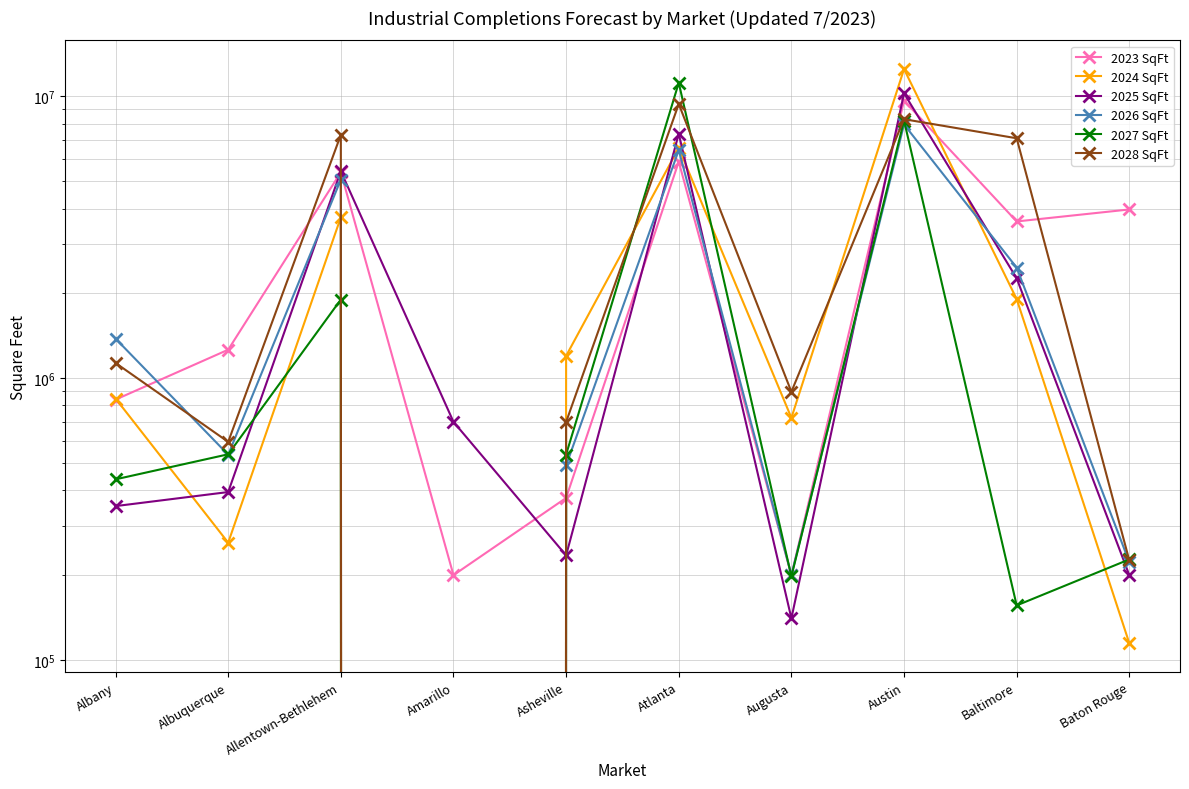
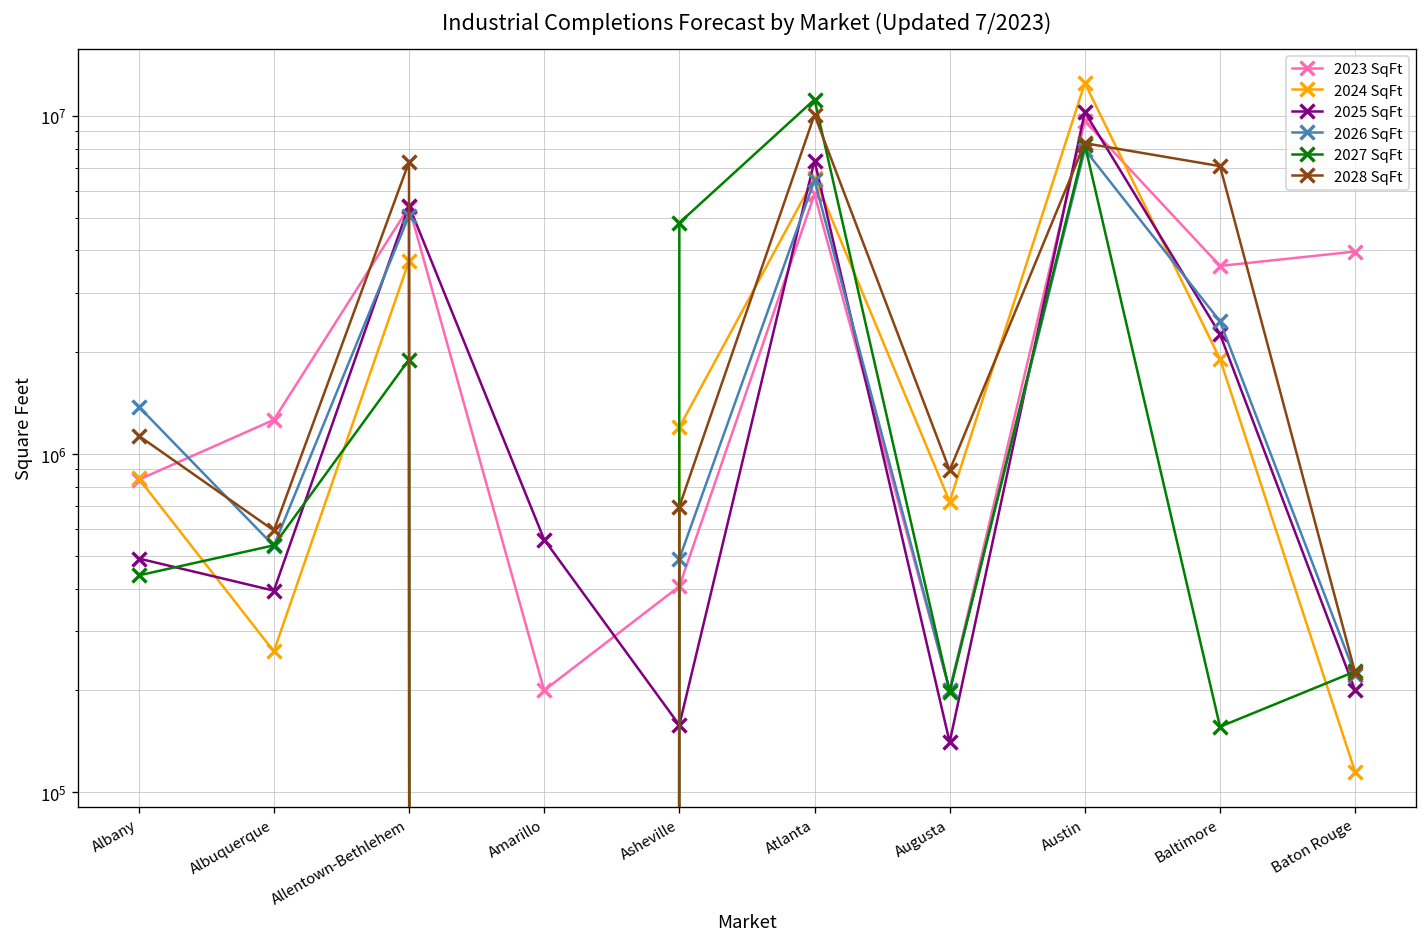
2025 SqFt, Albany: 350000 -> 490000
2025 SqFt, Amarillo: 700000 -> 560000
2023 SqFt, Asheville: 380000 -> 410000
2025 SqFt, Asheville: 240000 -> 160000
2027 SqFt, Asheville: 540000 -> 4800000
2028 SqFt, Atlanta: 9400000 -> 10100000
